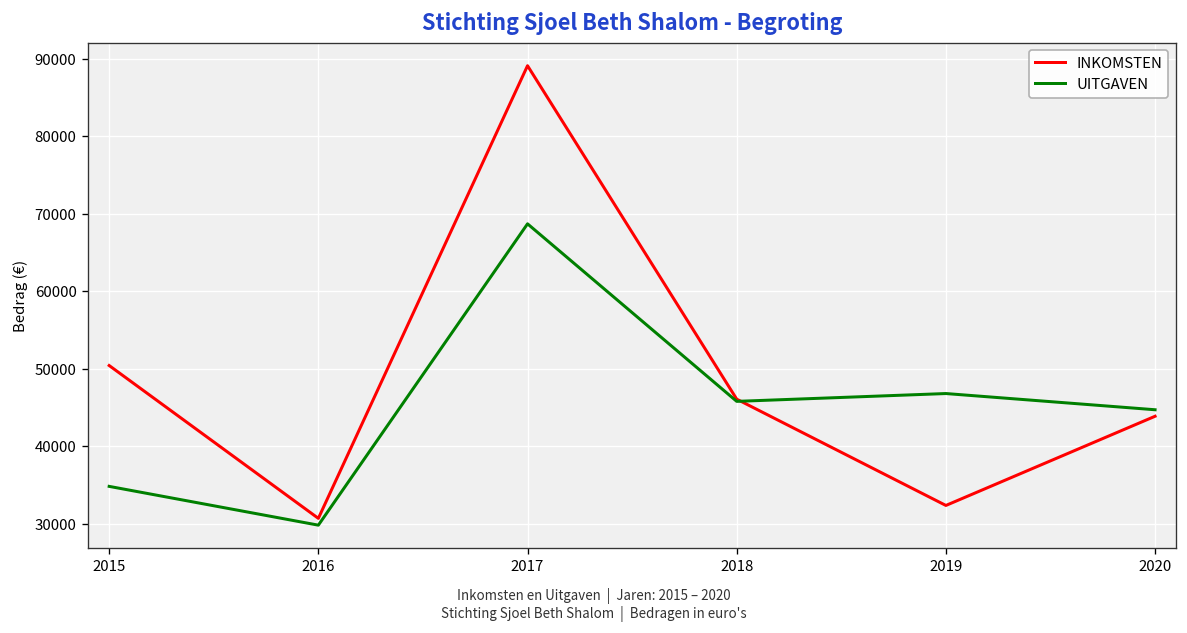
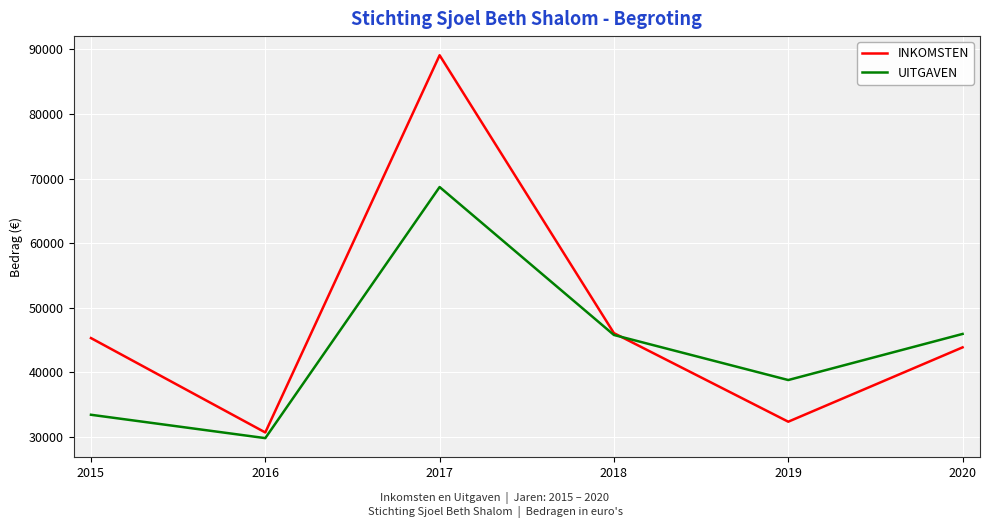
INKOMSTEN, 2015: 50000 -> 45000
UITGAVEN, 2015: 35000 -> 33000
UITGAVEN, 2019: 47000 -> 39000
UITGAVEN, 2020: 45000 -> 46000
